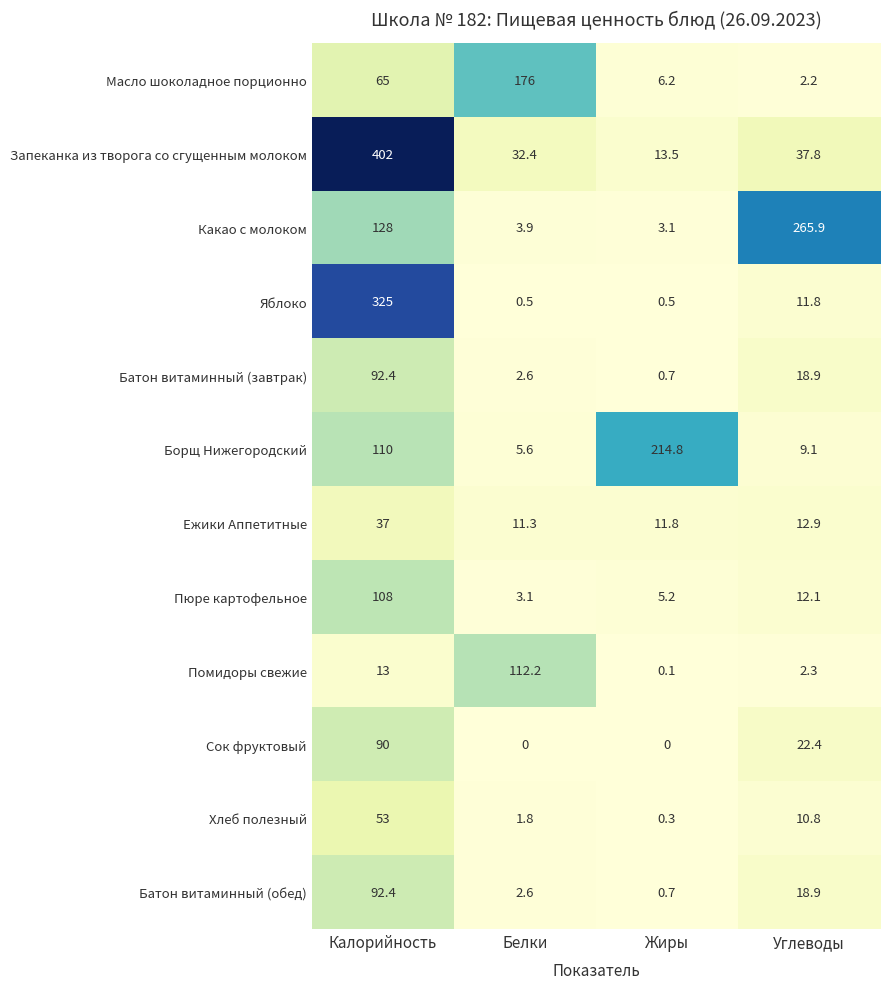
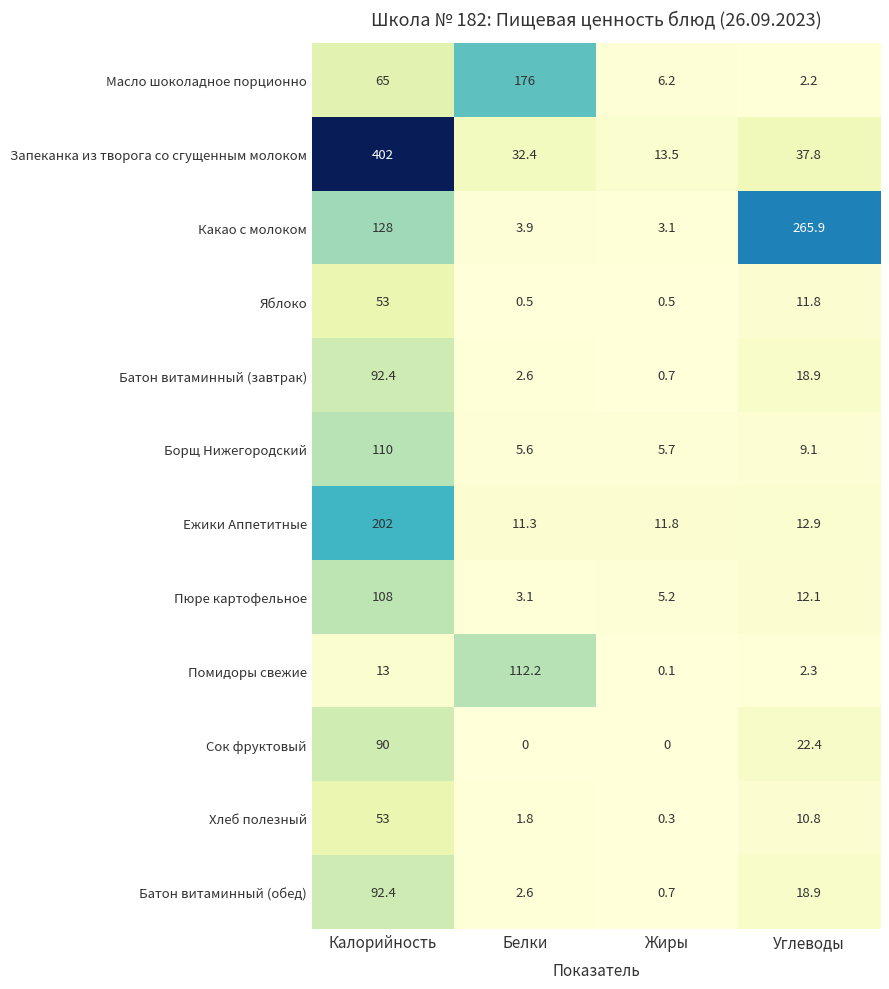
Яблоко, Калорийность: 325 -> 53
Борщ Нижегородский, Жиры: 214.8 -> 5.7
Ежики Аппетитные, Калорийность: 37 -> 202
